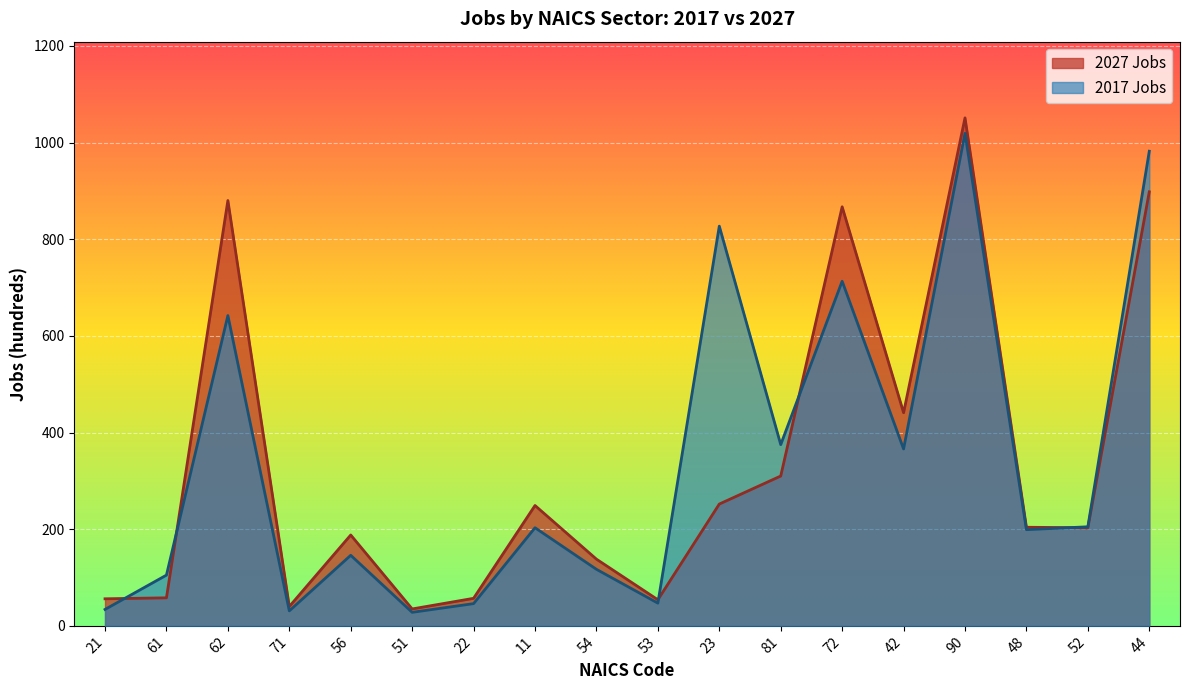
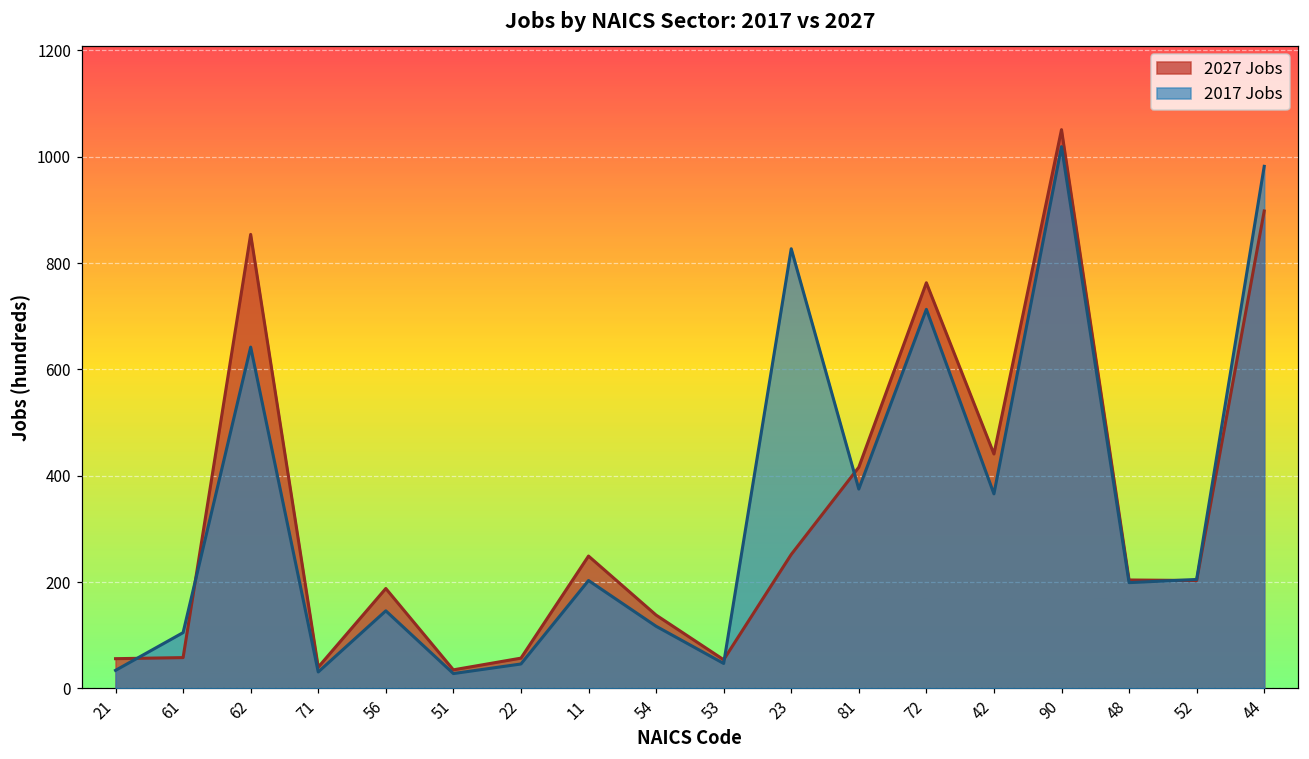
2027 Jobs, 62: 880 -> 850
2027 Jobs, 81: 310 -> 420
2027 Jobs, 72: 870 -> 760
